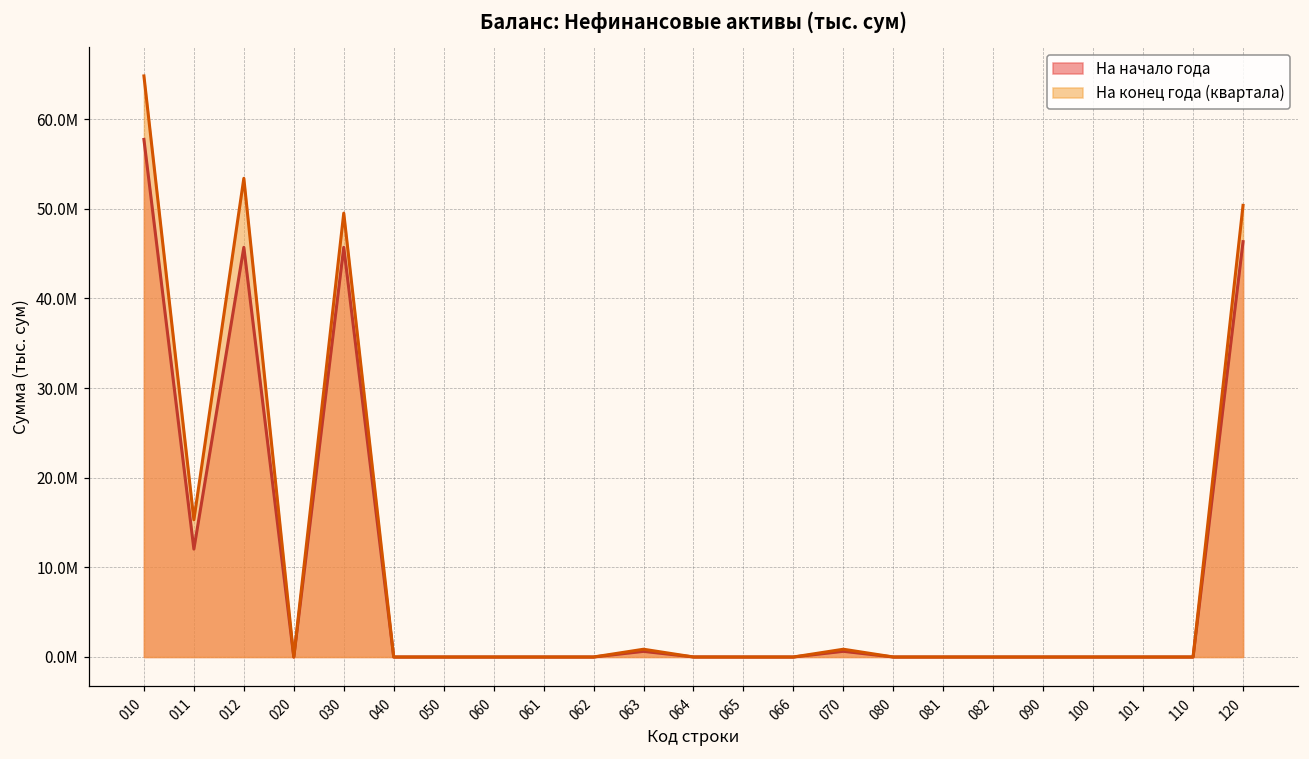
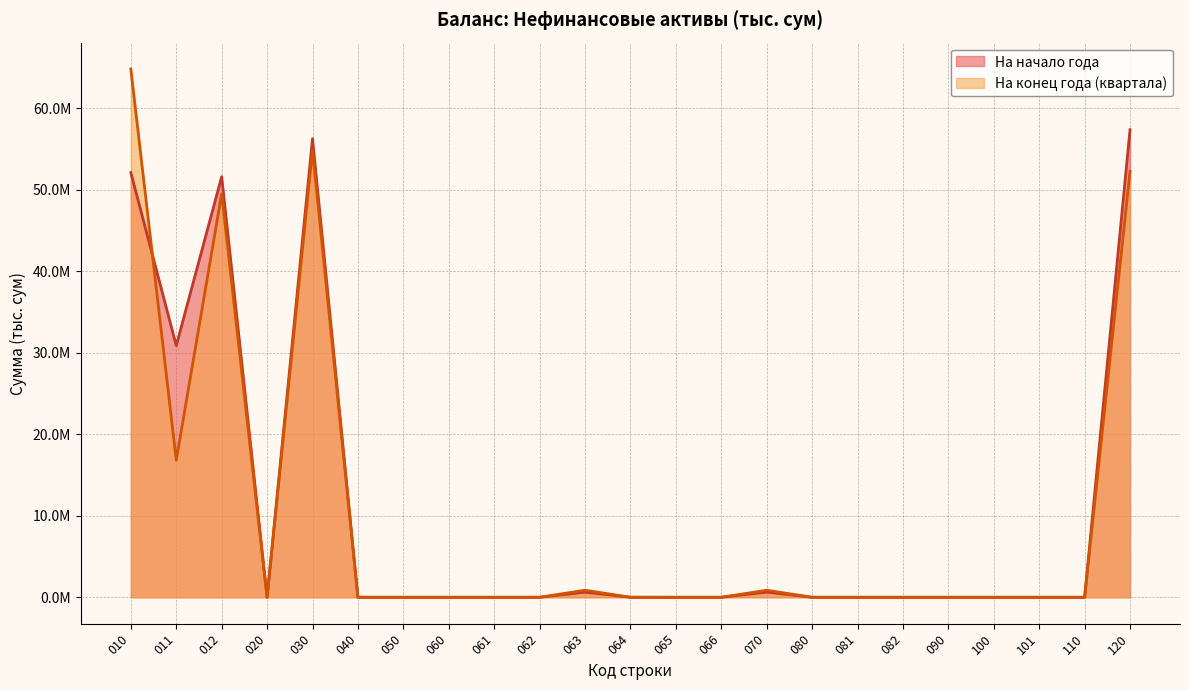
На начало года, 010: 58000000 -> 52000000
На начало года, 011: 12000000 -> 31000000
На конец года (квартала), 011: 15000000 -> 17000000
На начало года, 012: 46000000 -> 52000000
На конец года (квартала), 012: 53000000 -> 50000000
На начало года, 030: 46000000 -> 56000000
На конец года (квартала), 030: 50000000 -> 55000000
На начало года, 120: 46000000 -> 57000000
На конец года (квартала), 120: 50000000 -> 52000000
